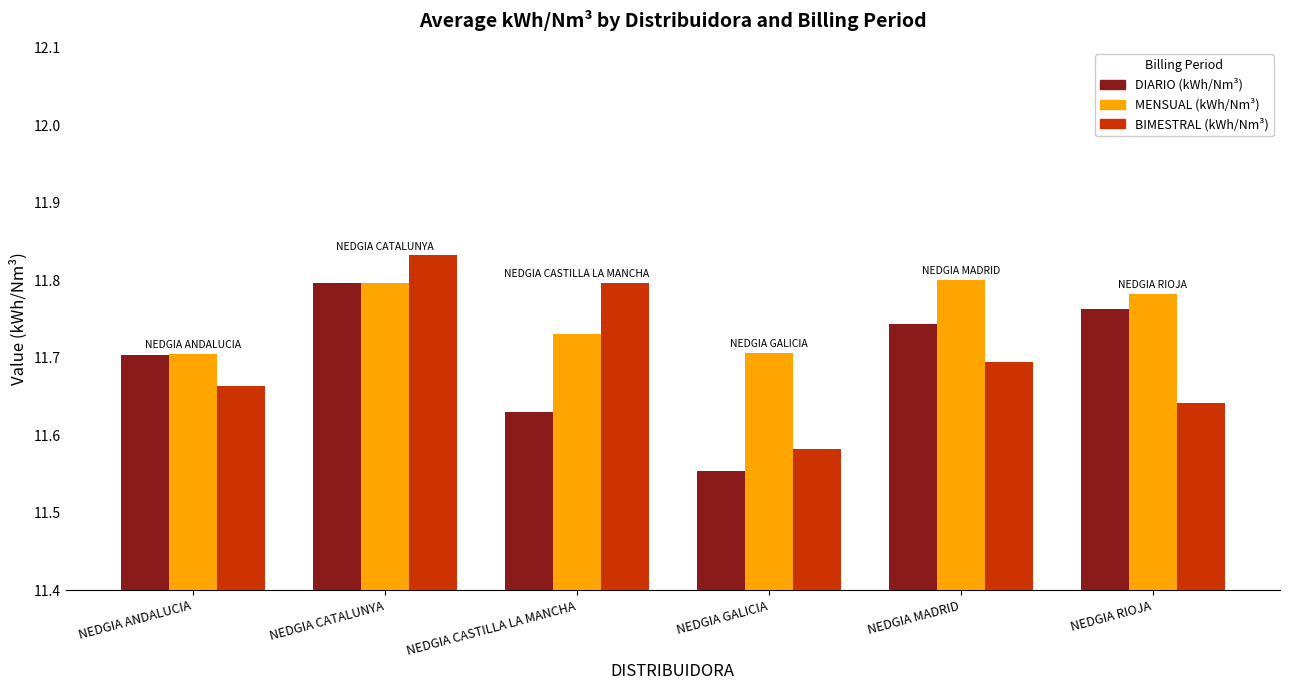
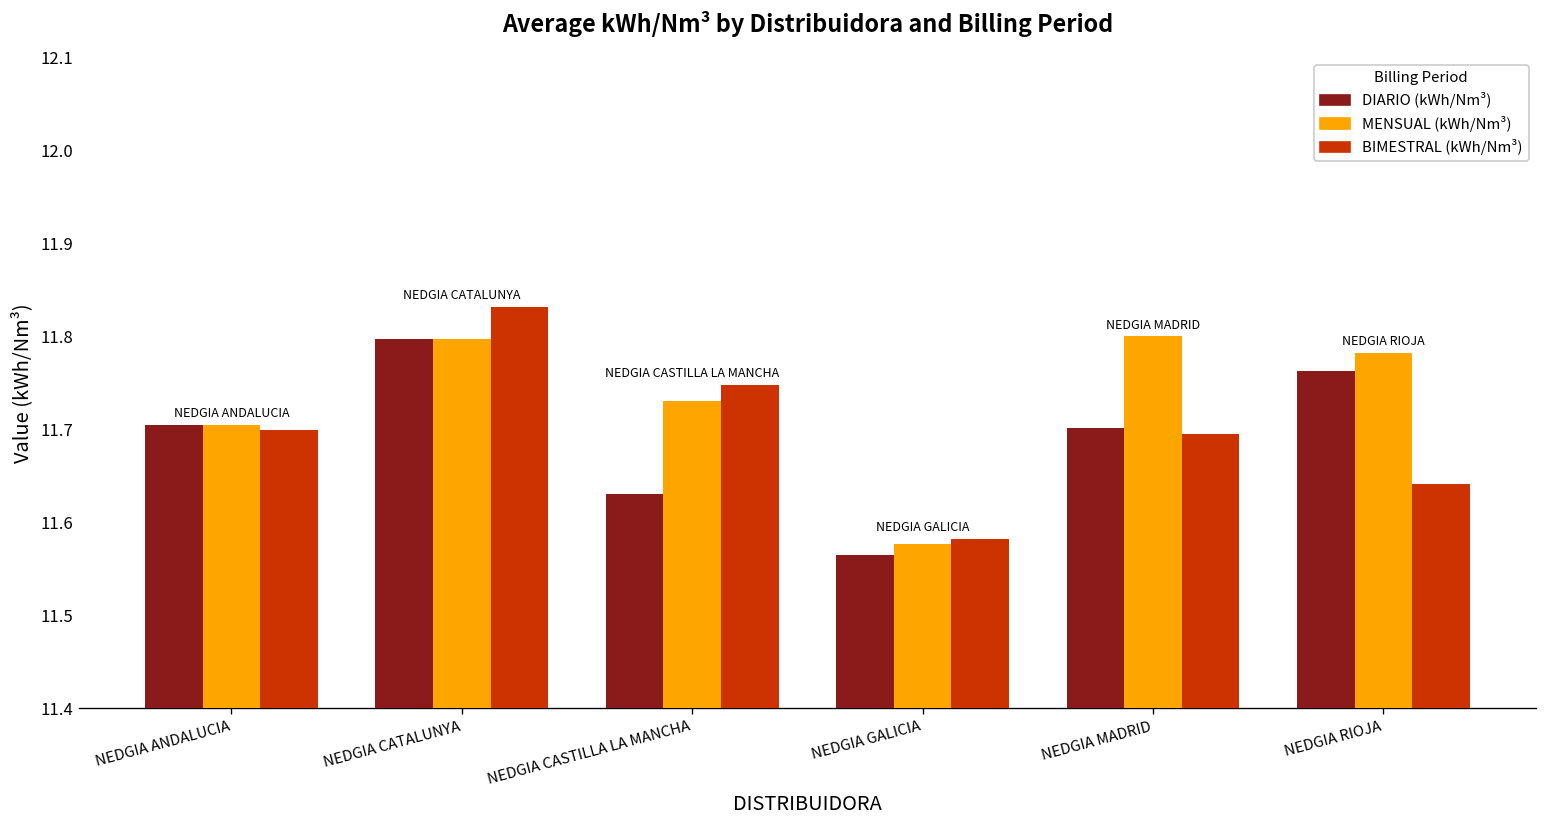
BIMESTRAL (kWh/Nm³), NEDGIA ANDALUCIA: 11.66 -> 11.70
BIMESTRAL (kWh/Nm³), NEDGIA CASTILLA LA MANCHA: 11.80 -> 11.75
DIARIO (kWh/Nm³), NEDGIA GALICIA: 11.55 -> 11.57
MENSUAL (kWh/Nm³), NEDGIA GALICIA: 11.71 -> 11.58
DIARIO (kWh/Nm³), NEDGIA MADRID: 11.74 -> 11.70
